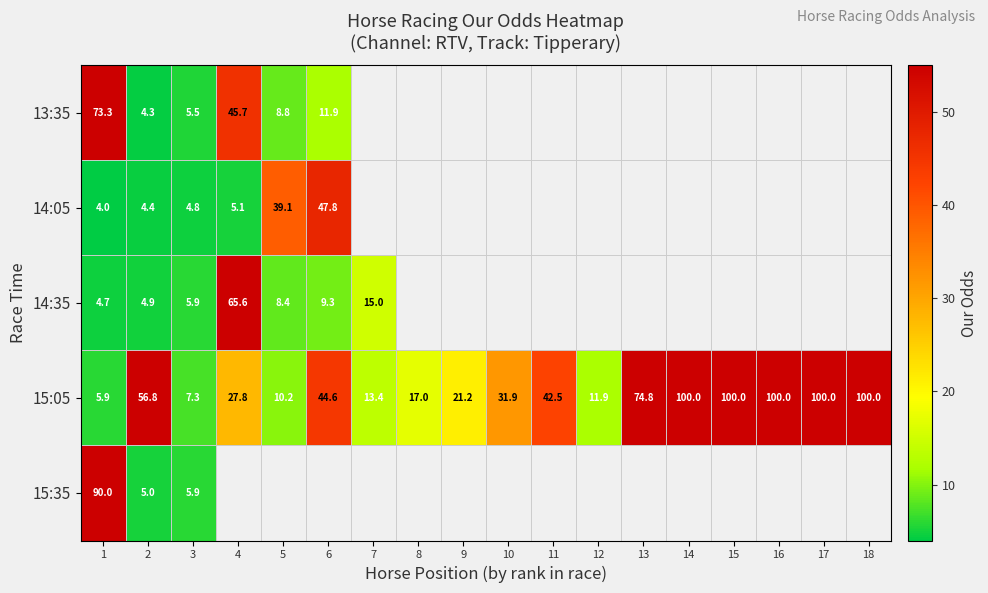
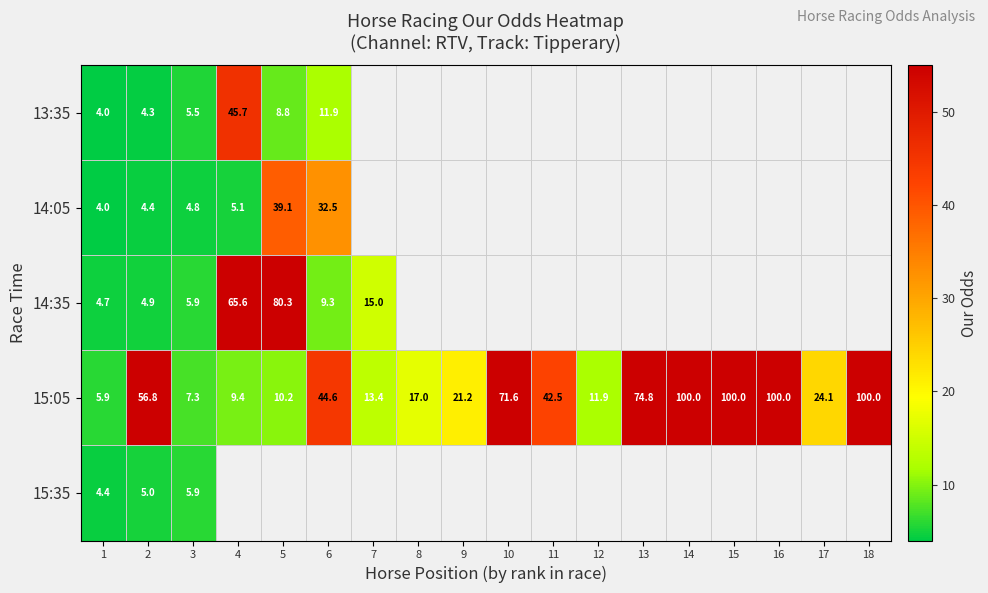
13:35, 1: 73.3 -> 4.0
14:05, 6: 47.8 -> 32.5
14:35, 5: 8.4 -> 80.3
15:05, 4: 27.8 -> 9.4
15:05, 10: 31.9 -> 71.6
15:05, 17: 100.0 -> 24.1
15:35, 1: 90.0 -> 4.4
